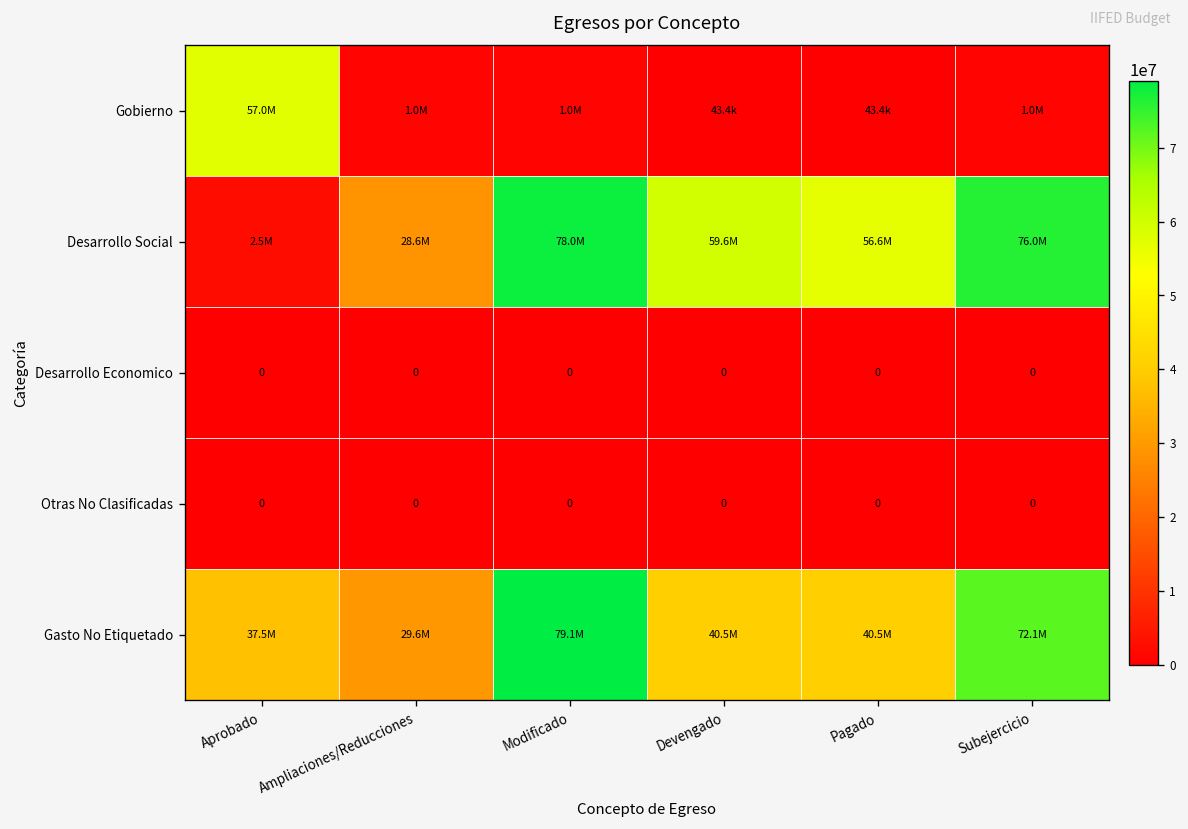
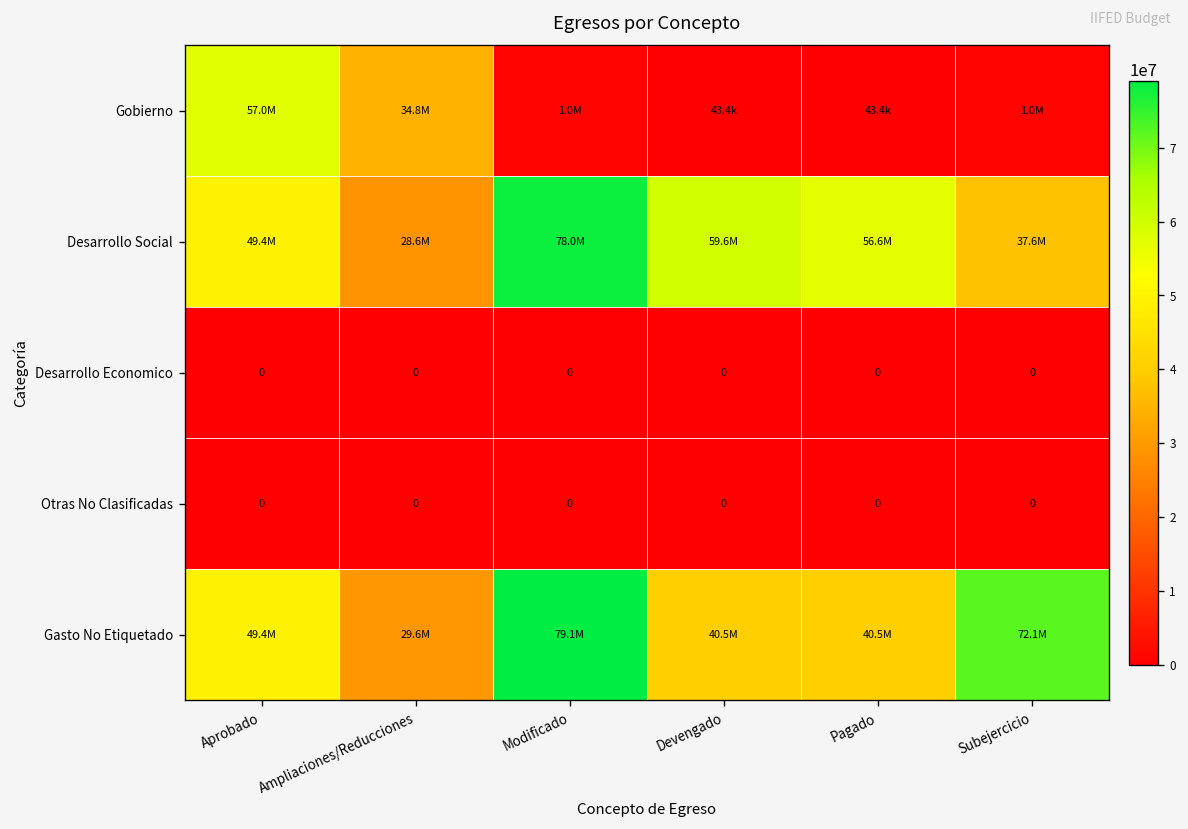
Gobierno, Ampliaciones/Reducciones: 1.0M -> 34.8M
Desarrollo Social, Aprobado: 2.5M -> 49.4M
Desarrollo Social, Subejercicio: 76.0M -> 37.6M
Gasto No Etiquetado, Aprobado: 37.5M -> 49.4M
